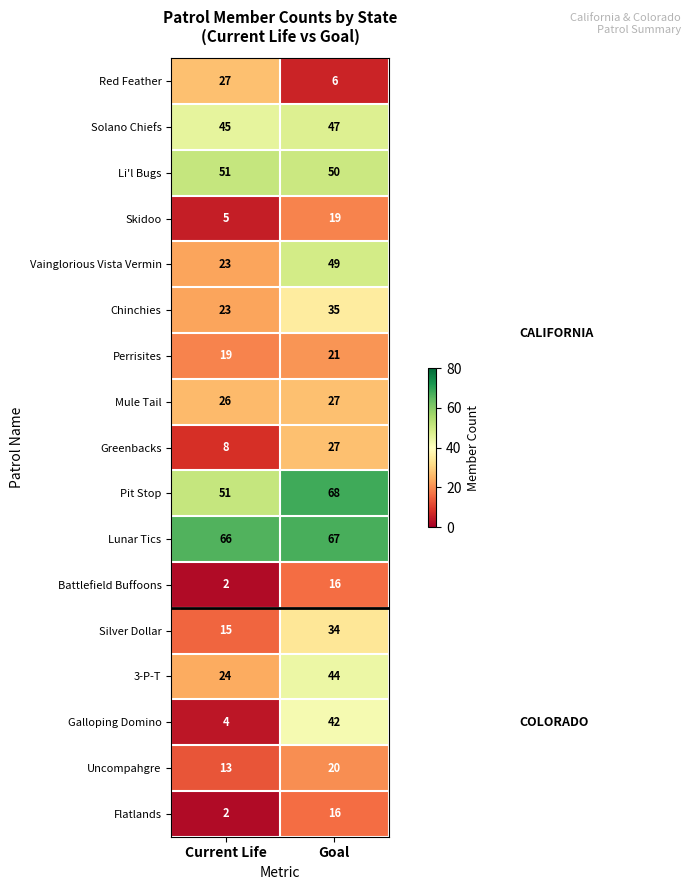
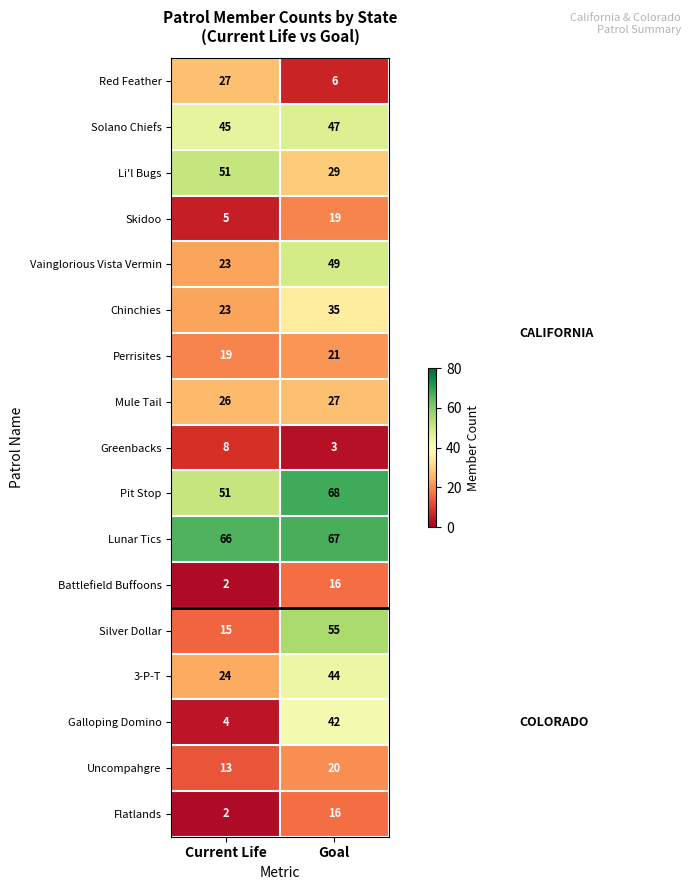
Li'l Bugs, Goal: 50 -> 29
Greenbacks, Goal: 27 -> 3
Silver Dollar, Goal: 34 -> 55
